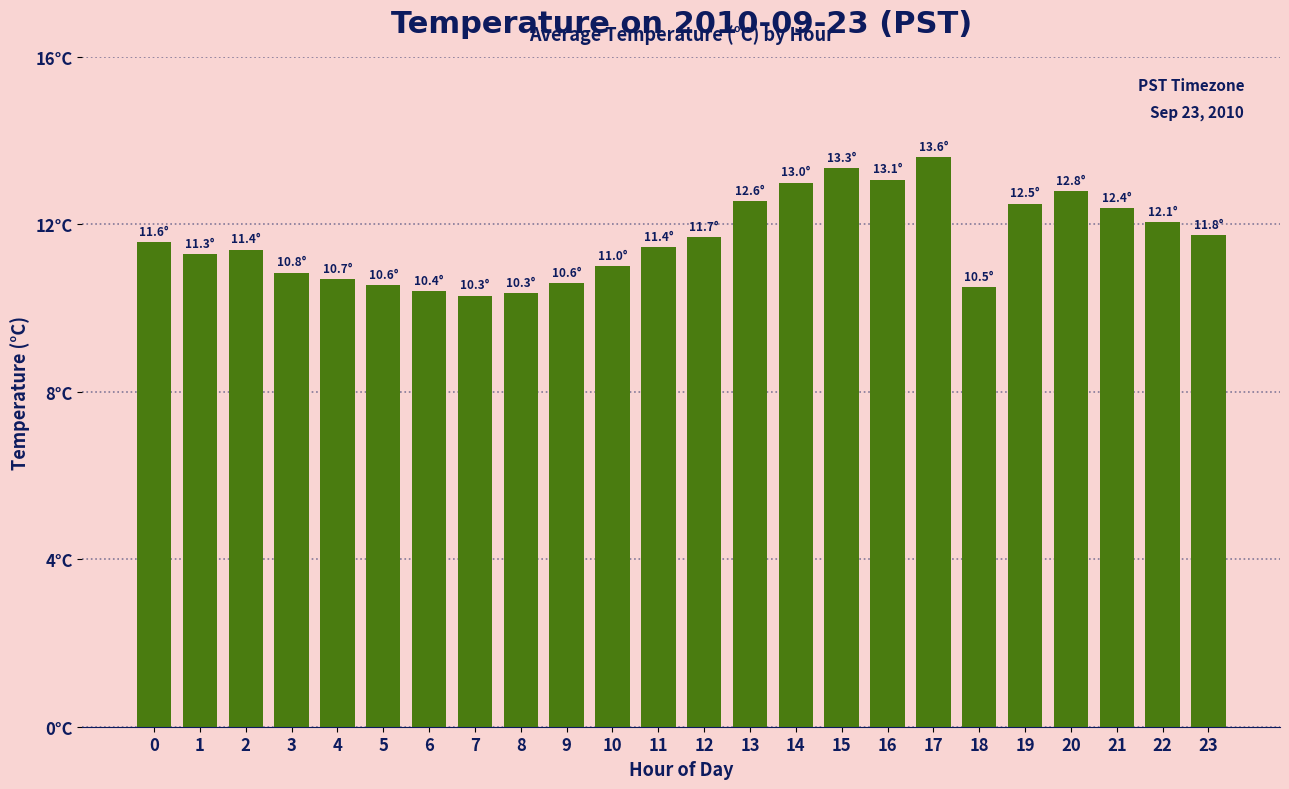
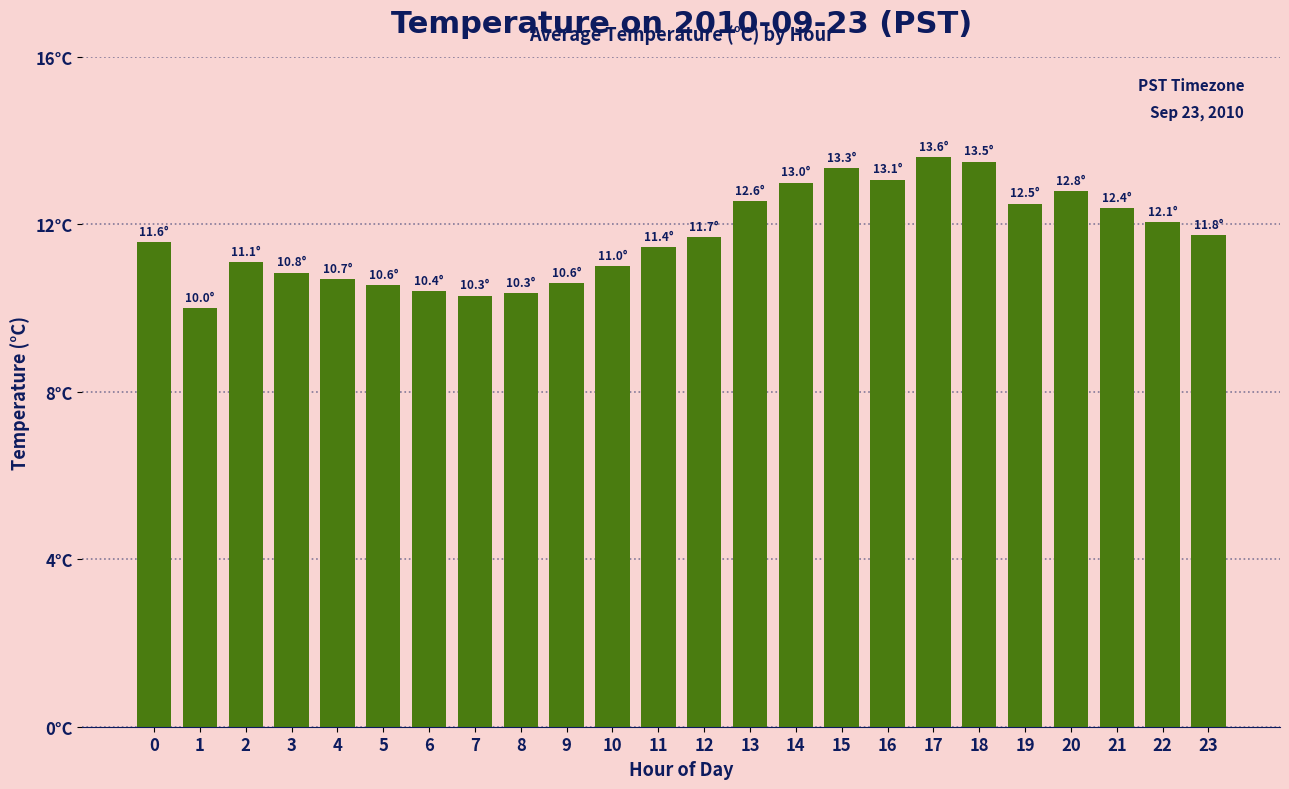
1: 11.3° -> 10.0°
2: 11.4° -> 11.1°
18: 10.5° -> 13.5°
